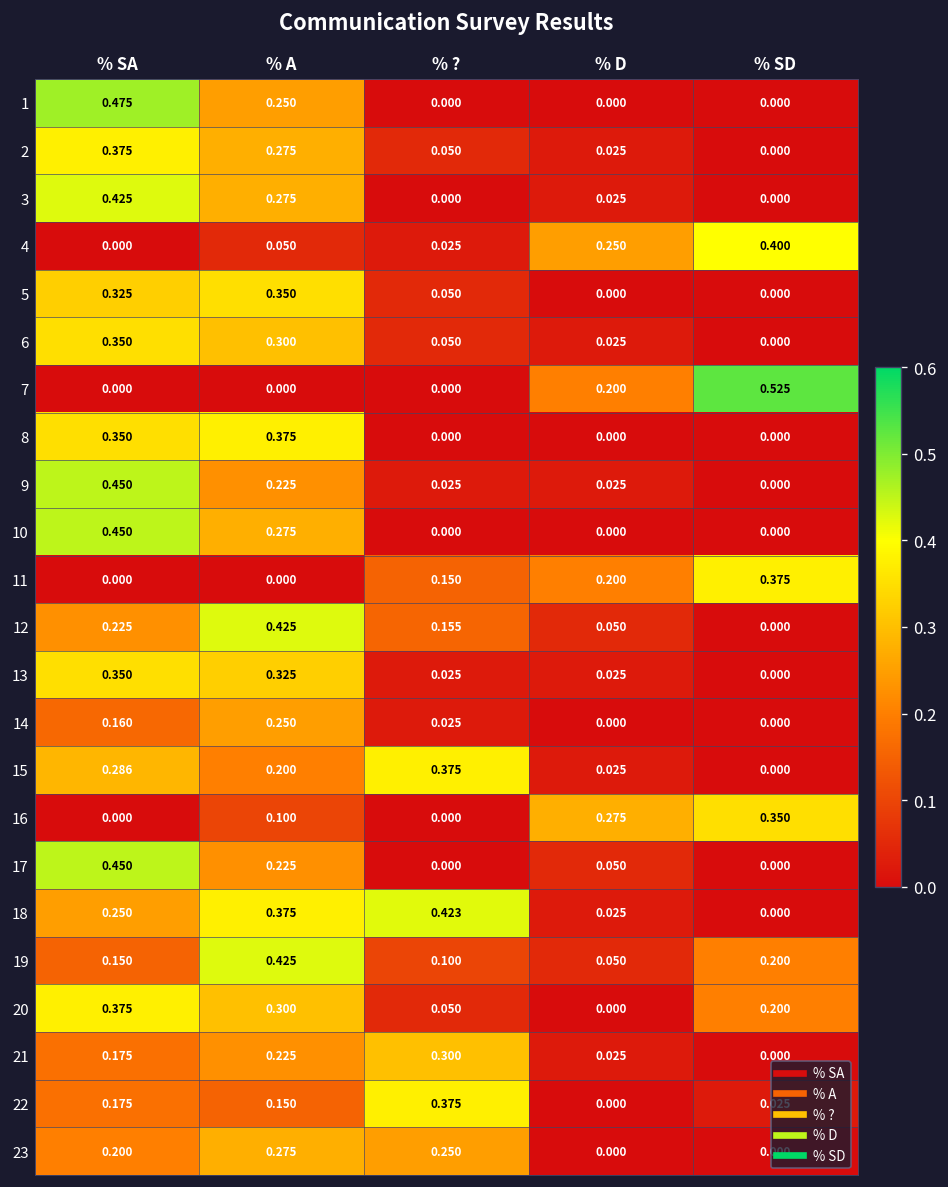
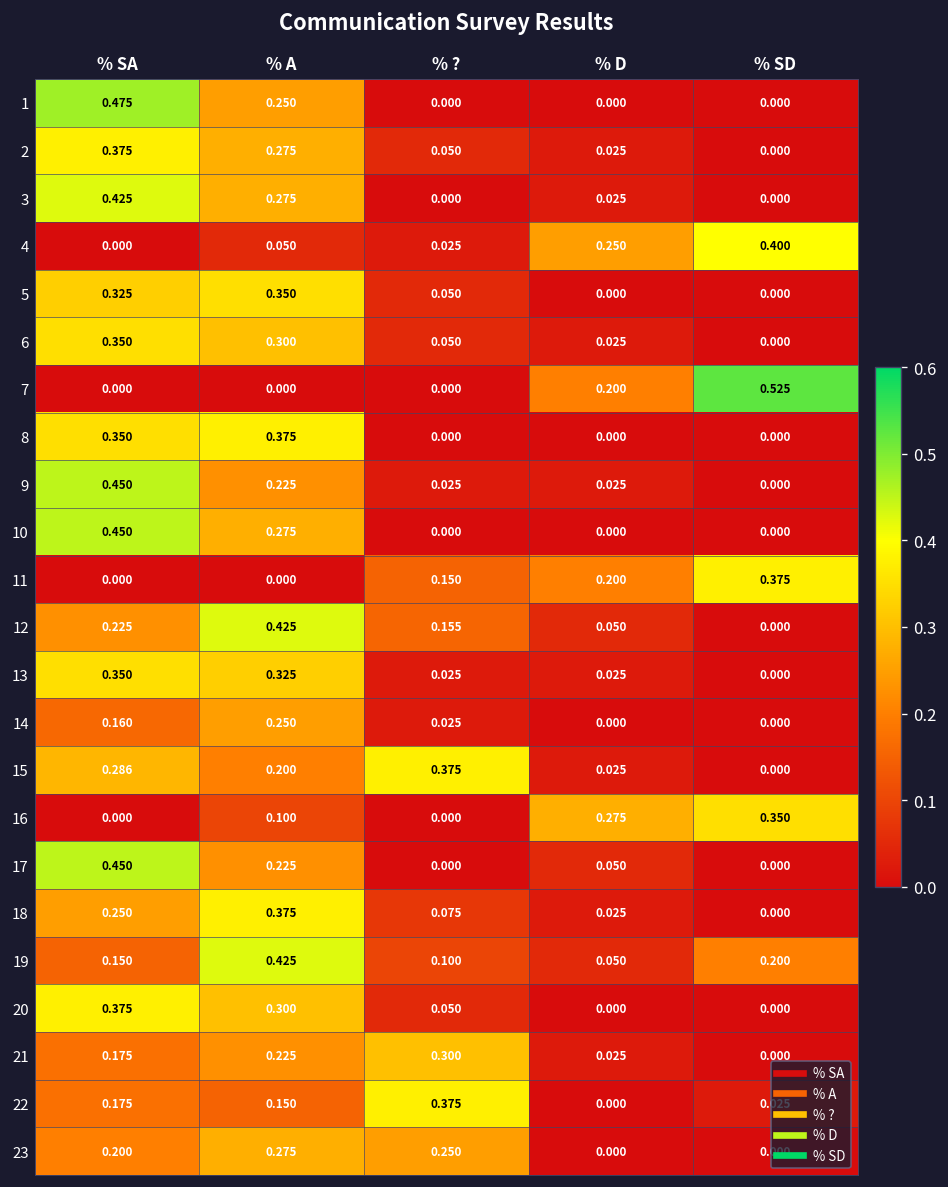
18, % ?: 0.423 -> 0.075
20, % SD: 0.200 -> 0.000
